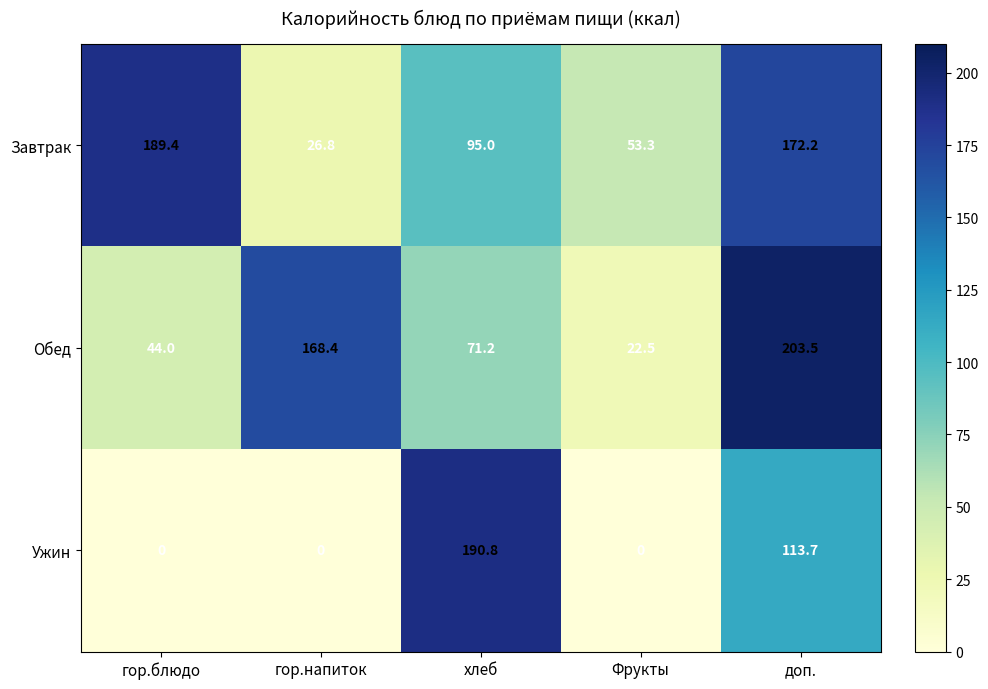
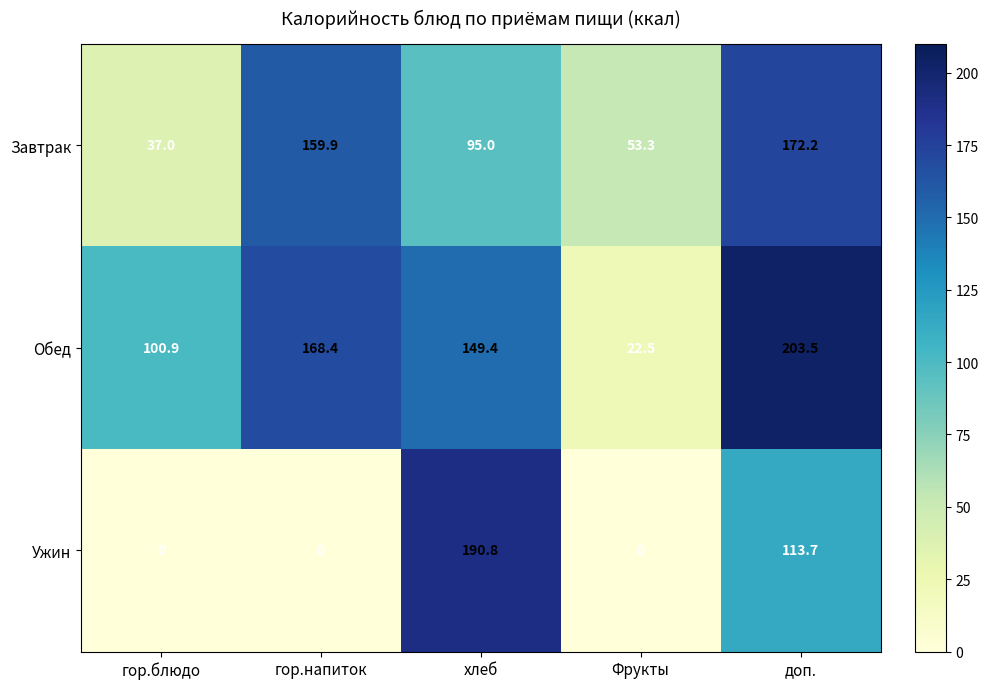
Завтрак, гор.блюдо: 189.4 -> 37.0
Завтрак, гор.напиток: 26.8 -> 159.9
Обед, гор.блюдо: 44.0 -> 100.9
Обед, хлеб: 71.2 -> 149.4
